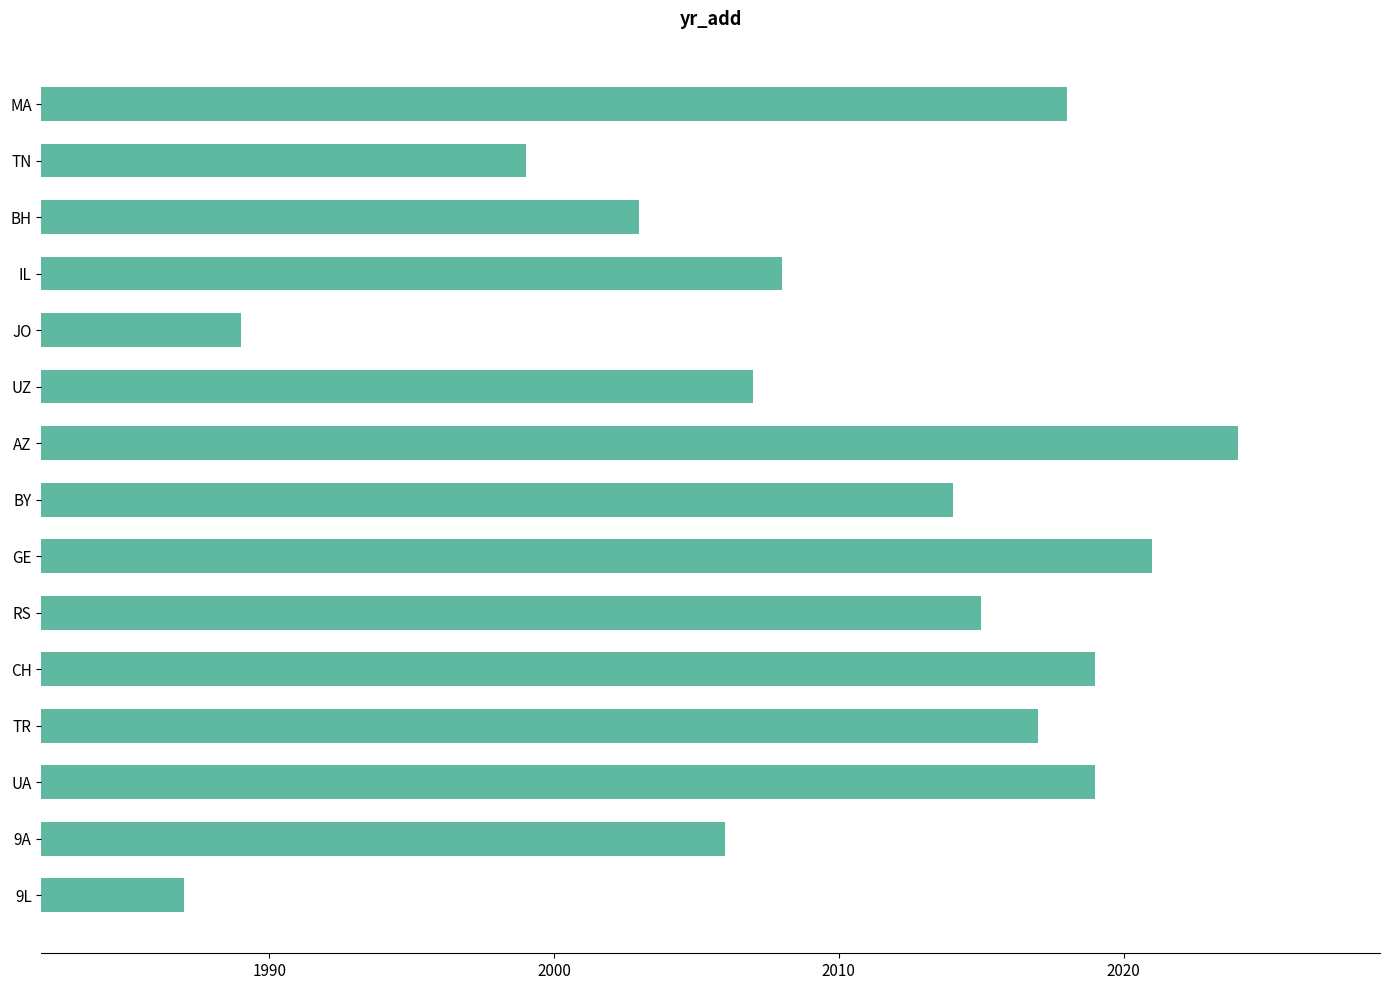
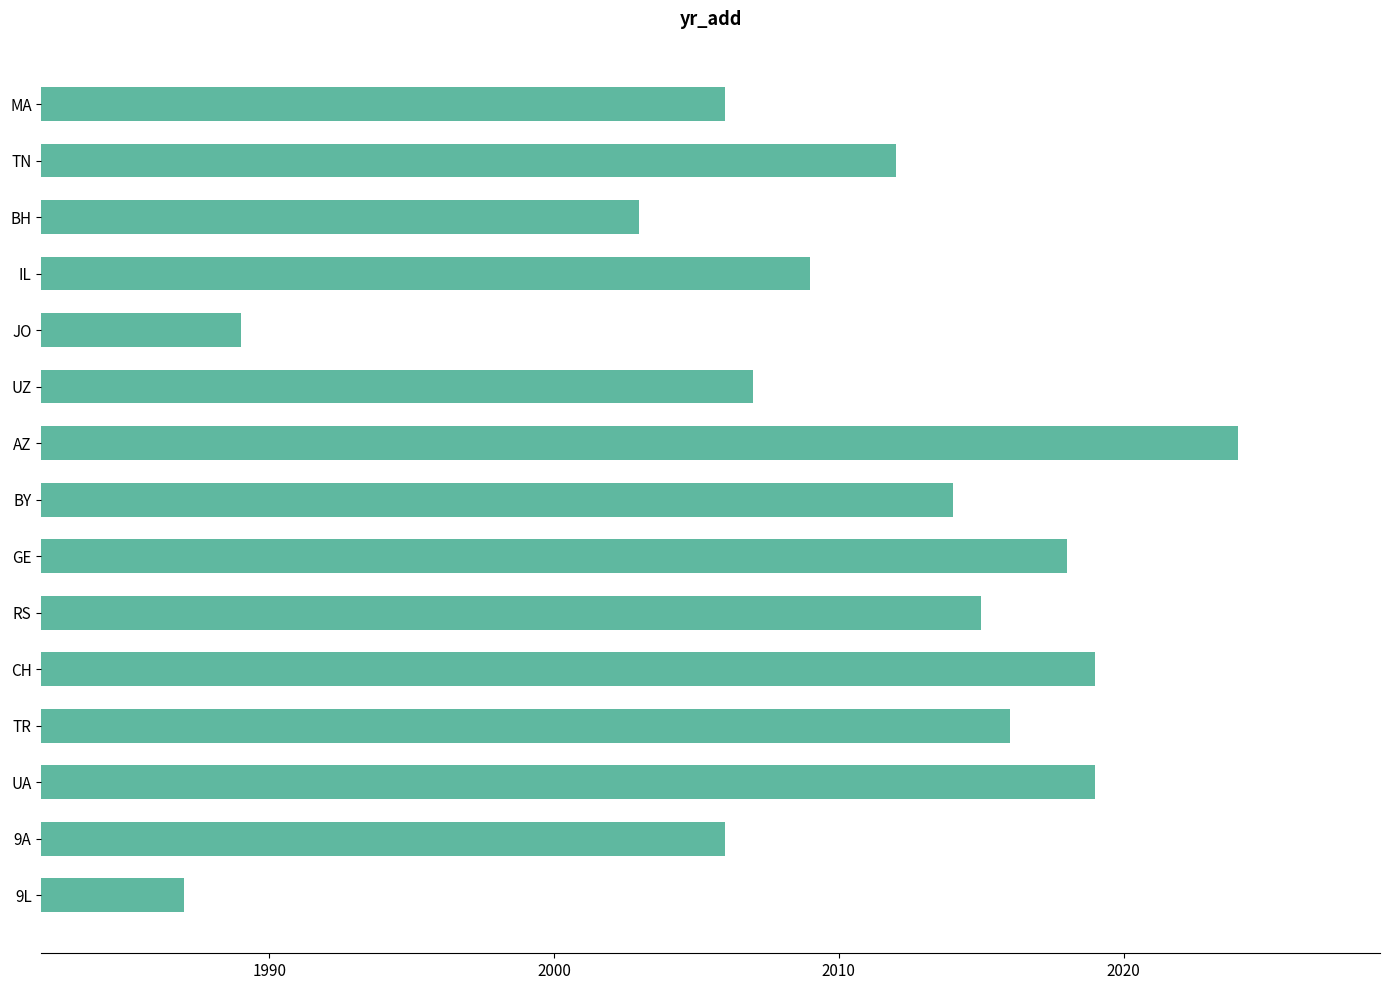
MA: 2018 -> 2006
TN: 1999 -> 2012
IL: 2008 -> 2009
GE: 2021 -> 2018
TR: 2017 -> 2016
